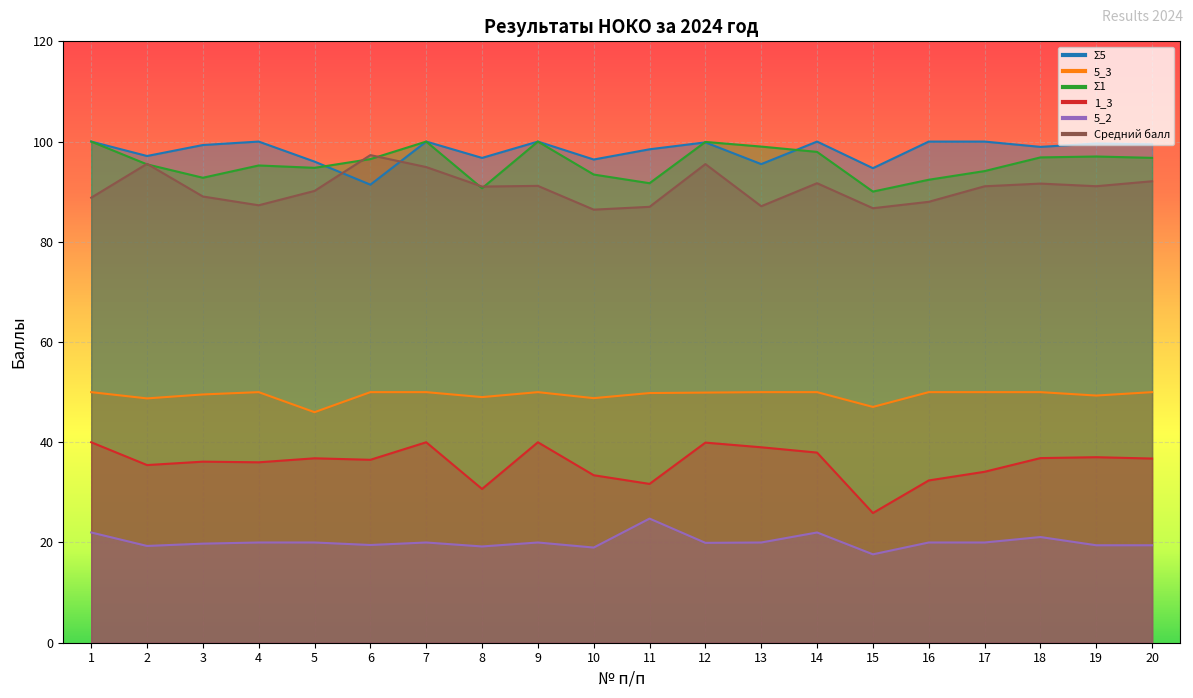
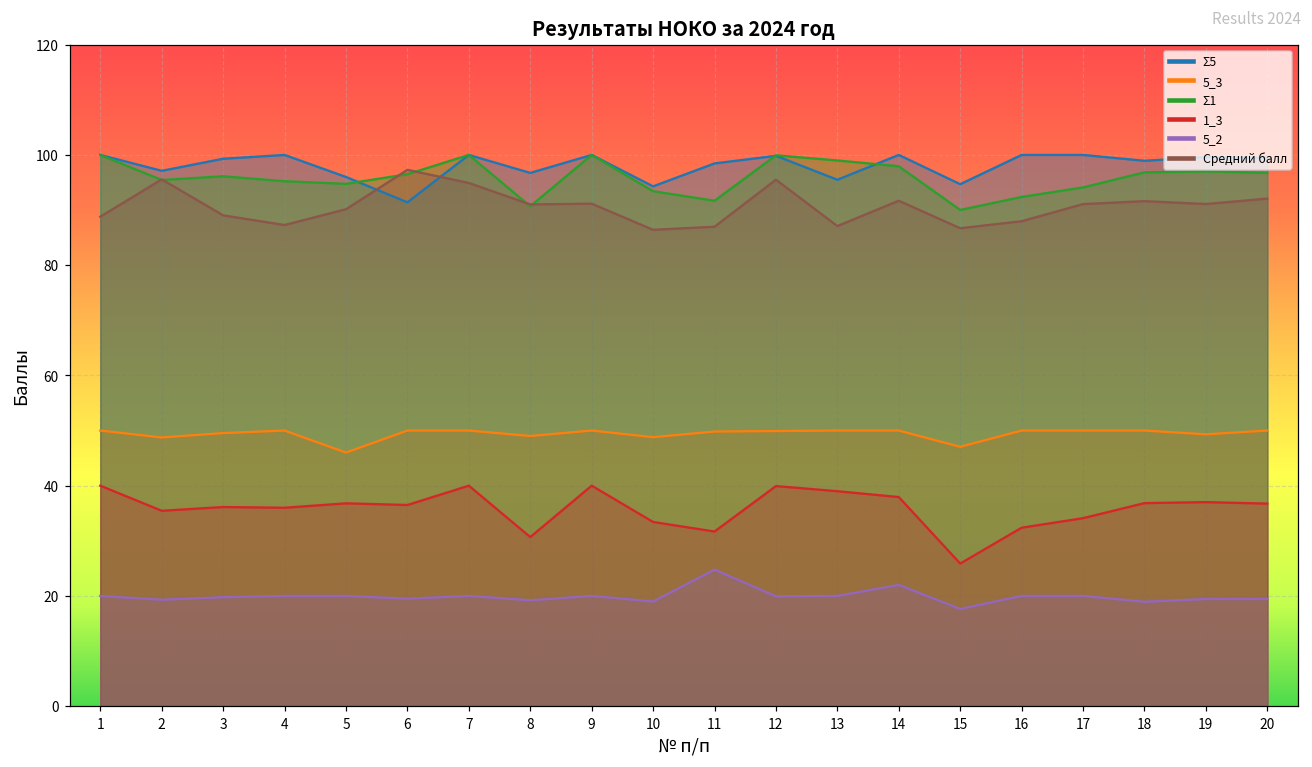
5_2, 1: 22 -> 20
Σ1, 3: 93 -> 96
Σ5, 10: 96 -> 94
5_2, 18: 21 -> 19
